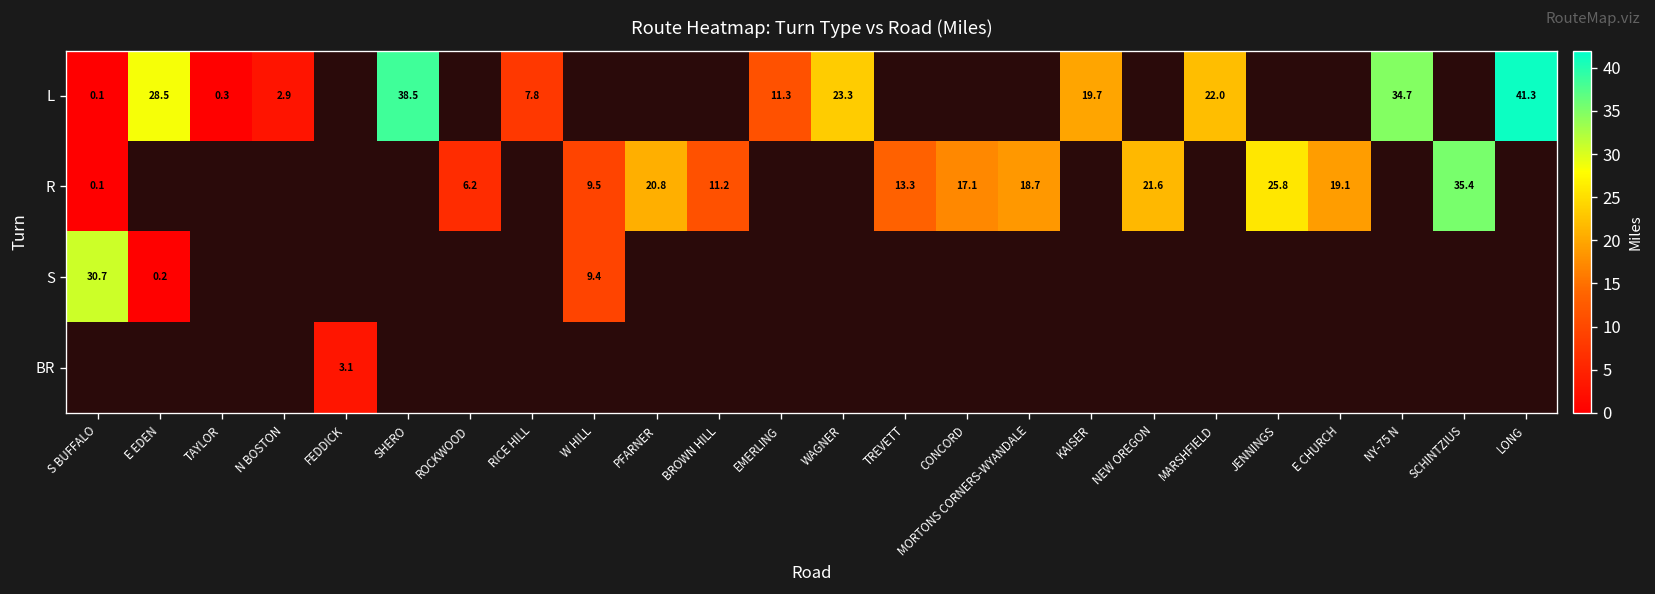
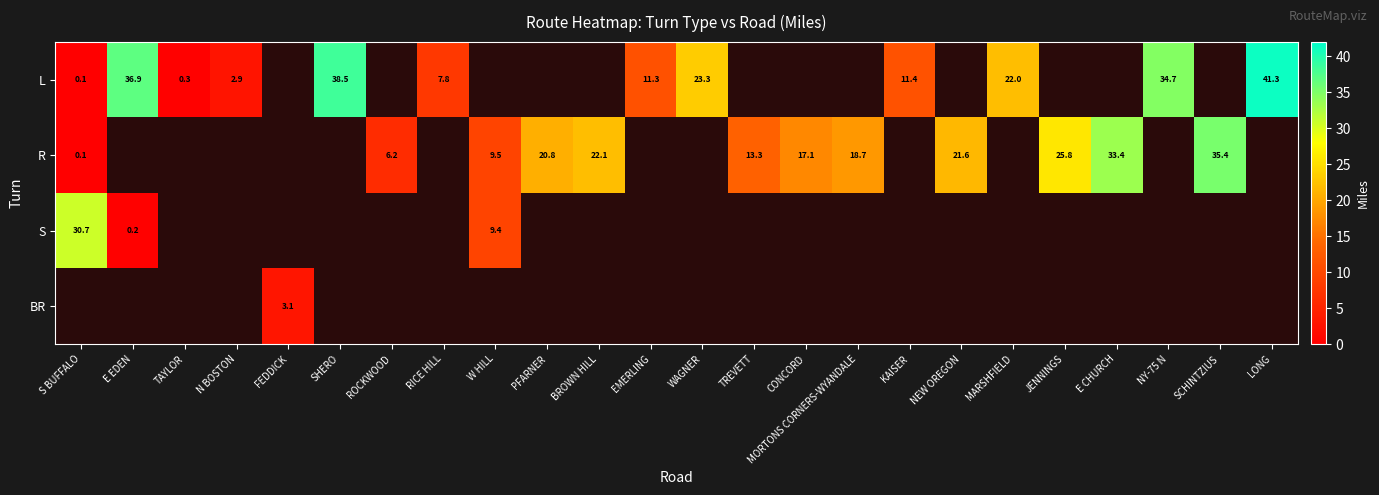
L, E EDEN: 28.5 -> 36.9
L, KAISER: 19.7 -> 11.4
R, BROWN HILL: 11.2 -> 22.1
R, E CHURCH: 19.1 -> 33.4
